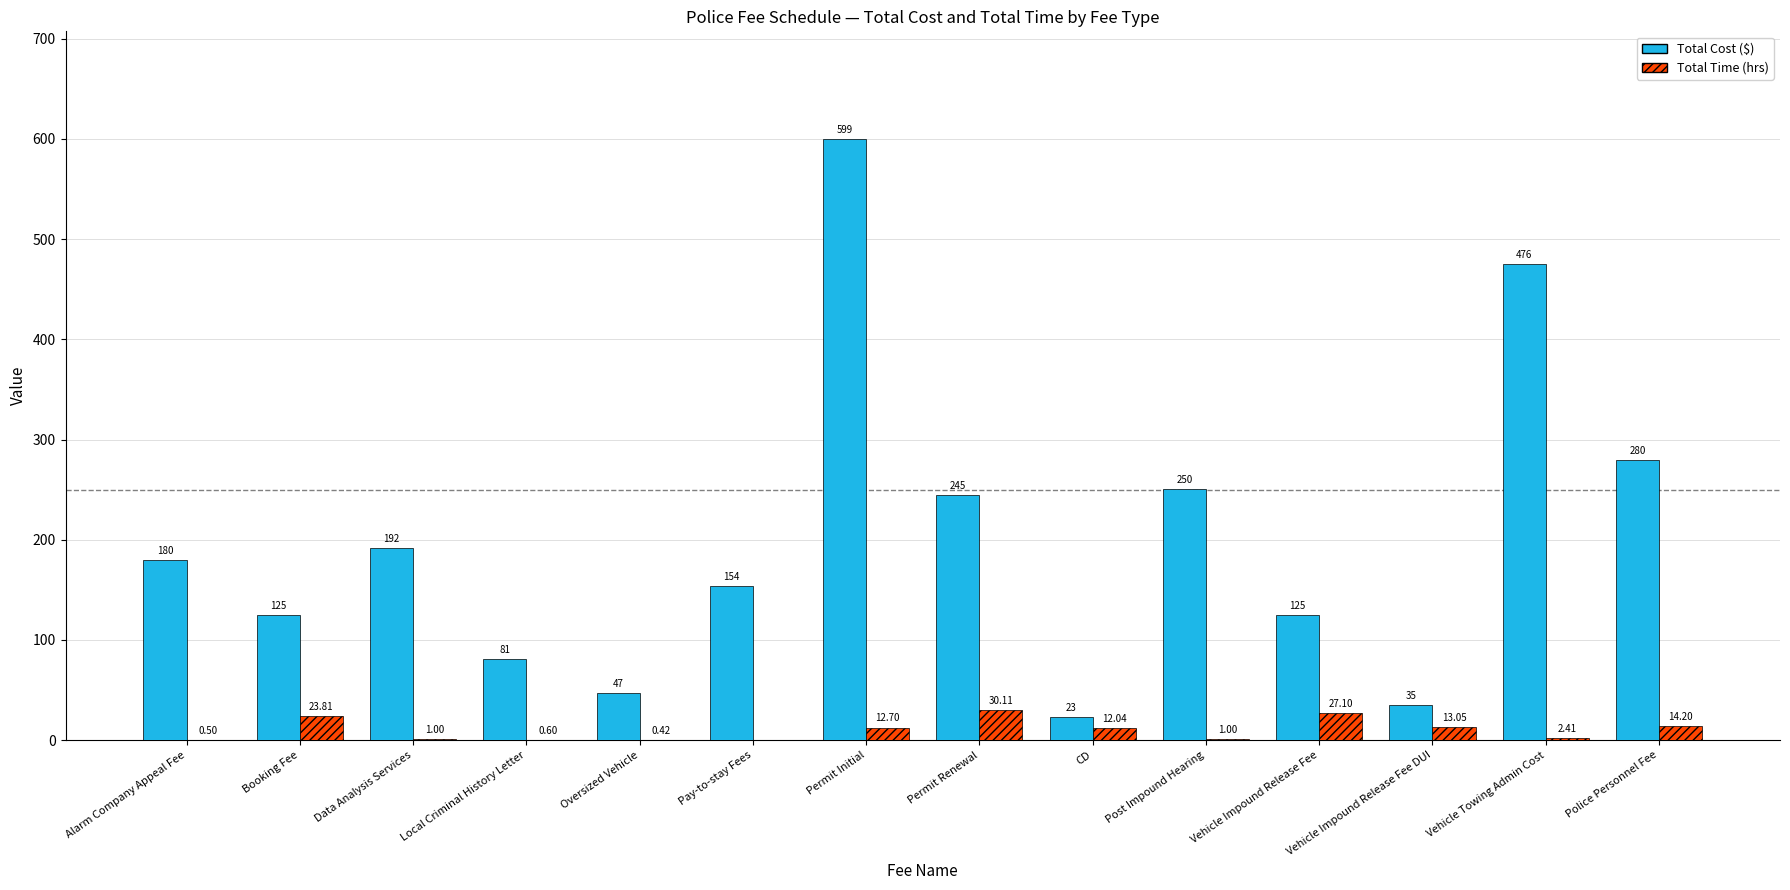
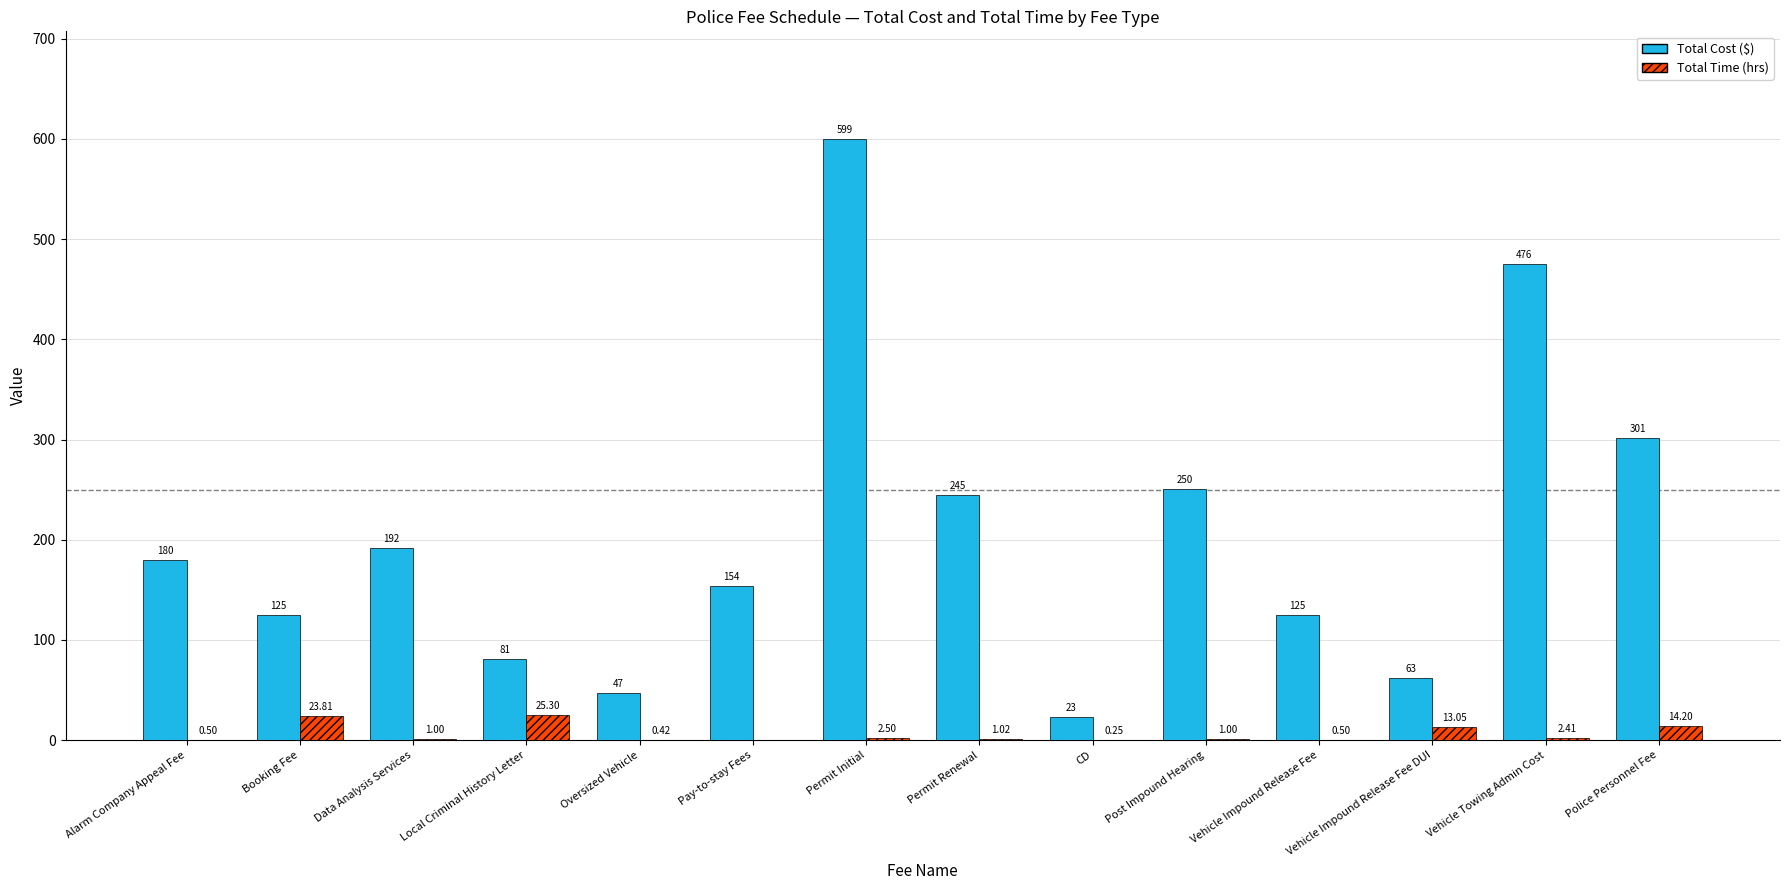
Total Time (hrs), Local Criminal History Letter: 0.60 -> 25.30
Total Time (hrs), Permit Initial: 12.70 -> 2.50
Total Time (hrs), Permit Renewal: 30.11 -> 1.02
Total Time (hrs), CD: 12.04 -> 0.25
Total Time (hrs), Vehicle Impound Release Fee: 27.10 -> 0.50
Total Cost ($), Vehicle Impound Release Fee DUI: 35 -> 63
Total Cost ($), Police Personnel Fee: 280 -> 301
